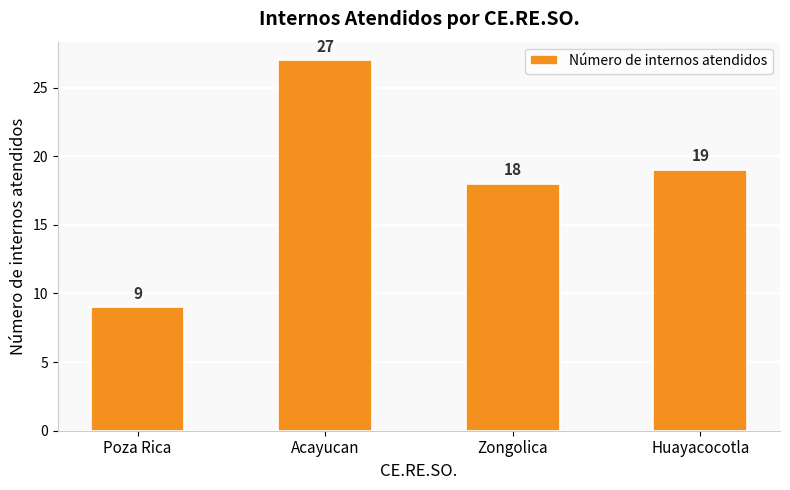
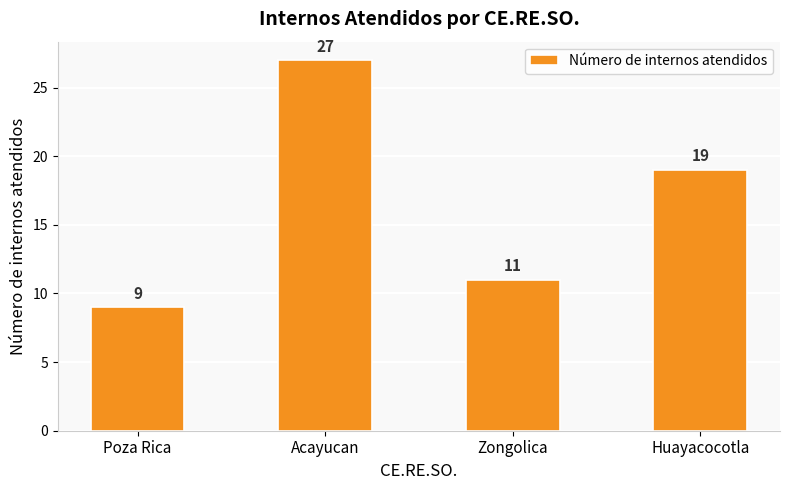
Zongolica: 18 -> 11
